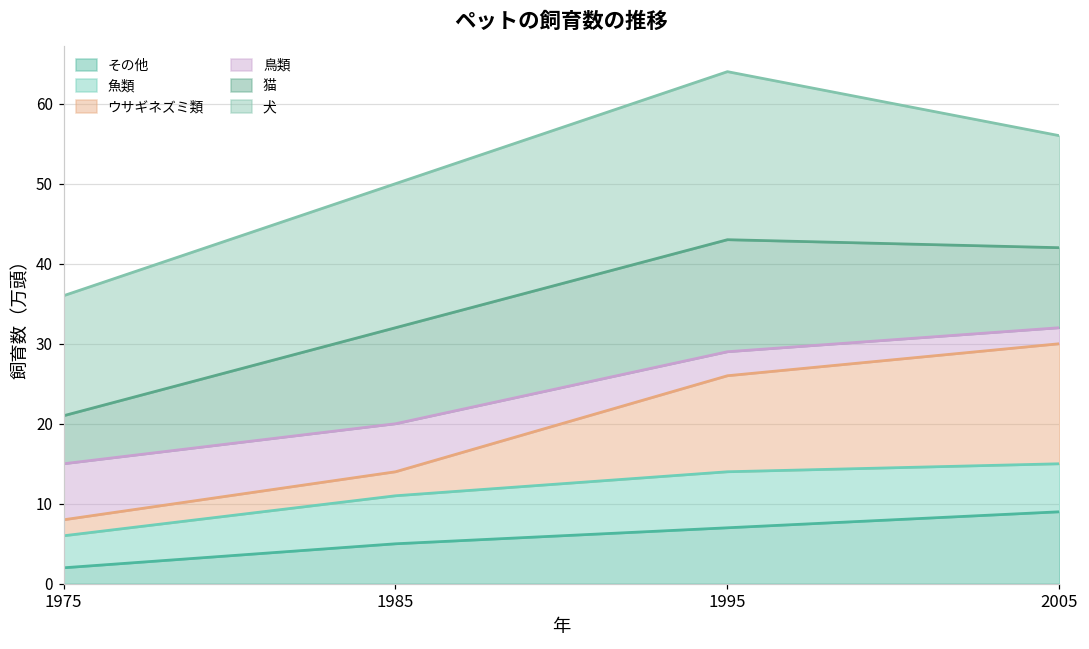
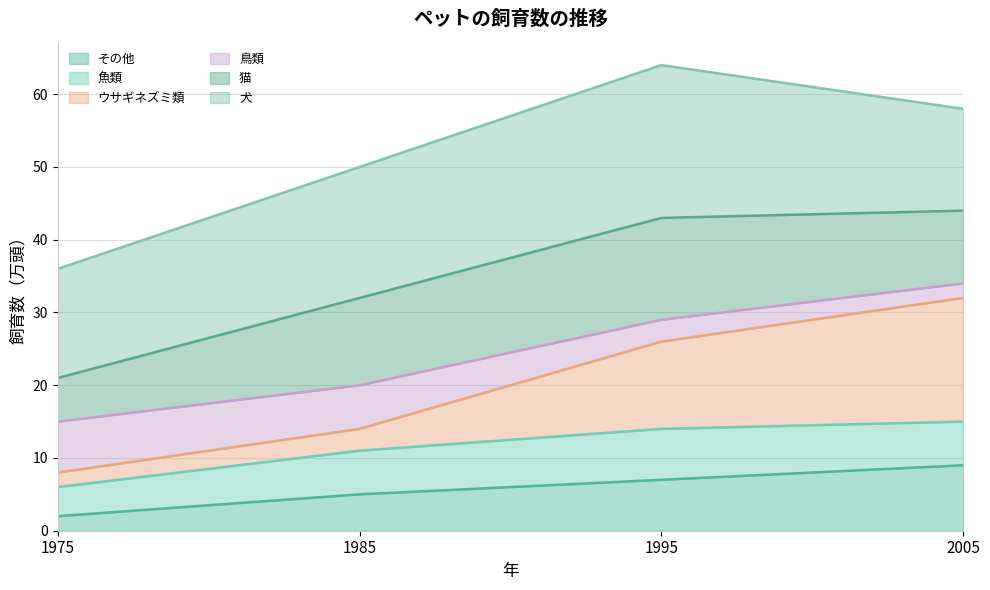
ウサギネズミ類, 2005: 15 -> 17
